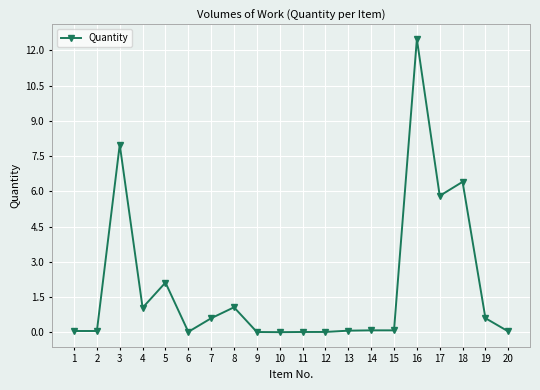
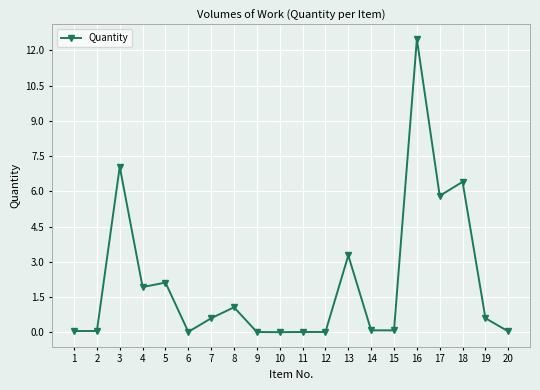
3: 8.0 -> 7.0
4: 1.0 -> 1.9
13: 0.1 -> 3.3
